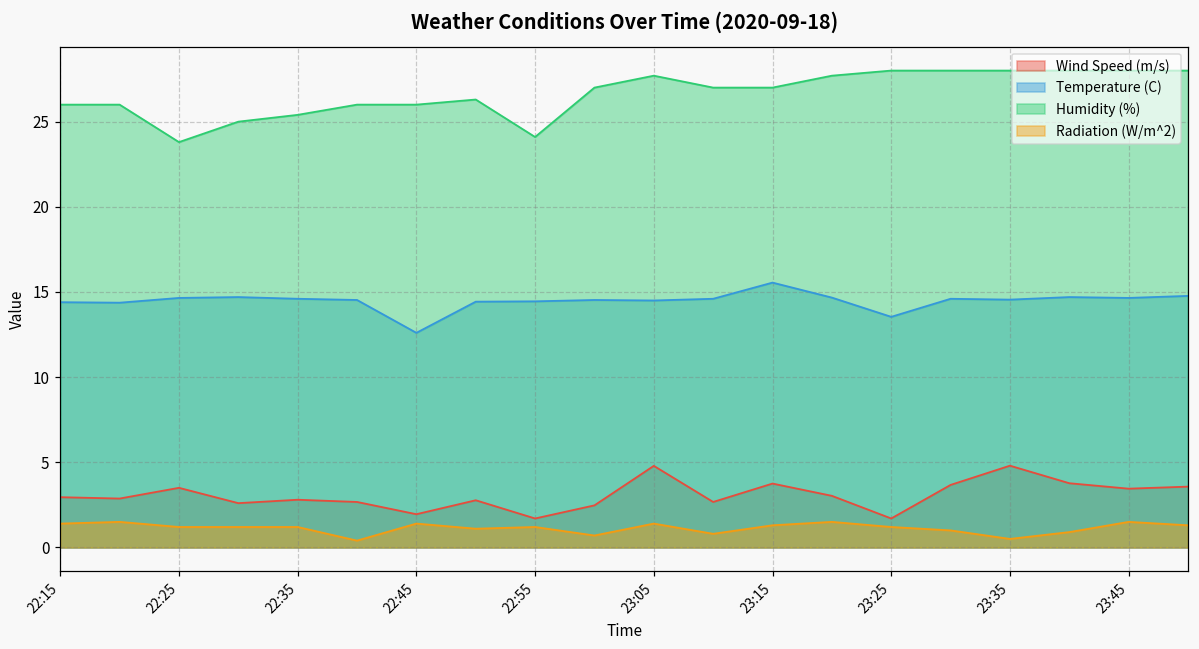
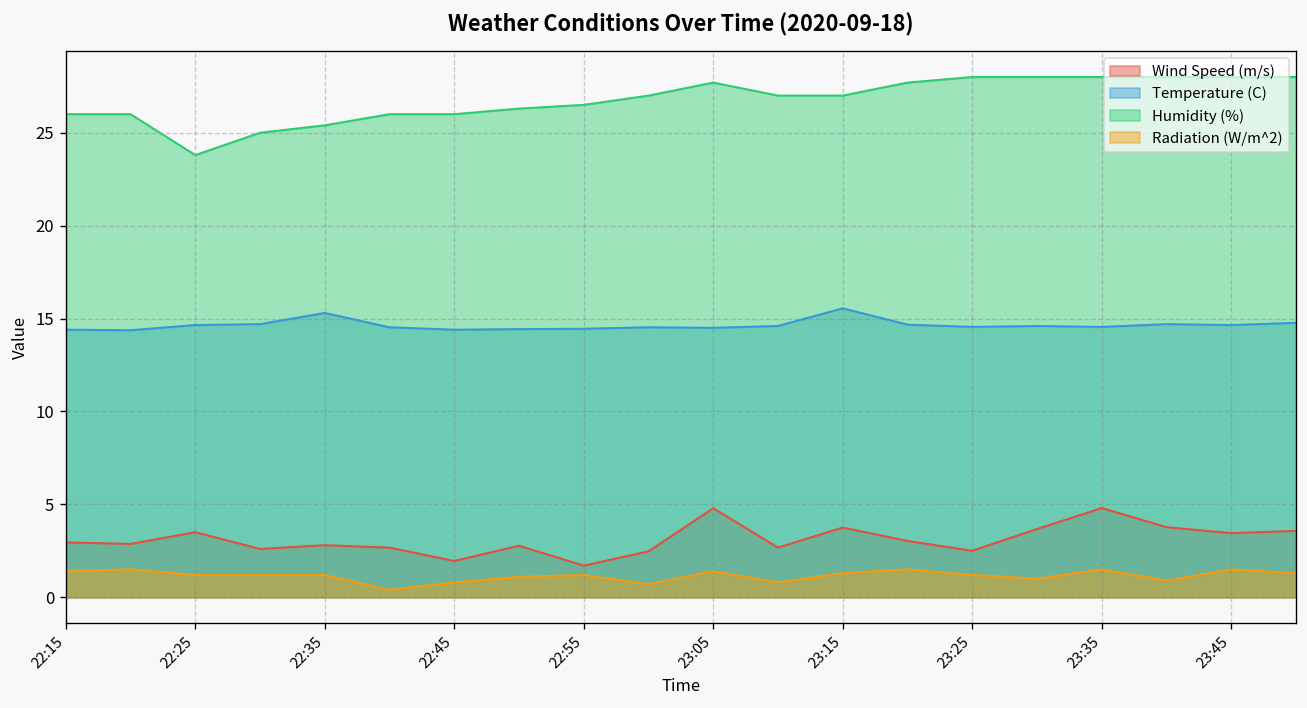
Temperature (C), 22:35: 14.6 -> 15.3
Temperature (C), 22:45: 12.6 -> 14.4
Radiation (W/m^2), 22:45: 1.4 -> 0.8
Humidity (%), 22:55: 24.1 -> 26.5
Wind Speed (m/s), 23:25: 1.7 -> 2.5
Temperature (C), 23:25: 13.5 -> 14.6
Radiation (W/m^2), 23:35: 0.5 -> 1.5
